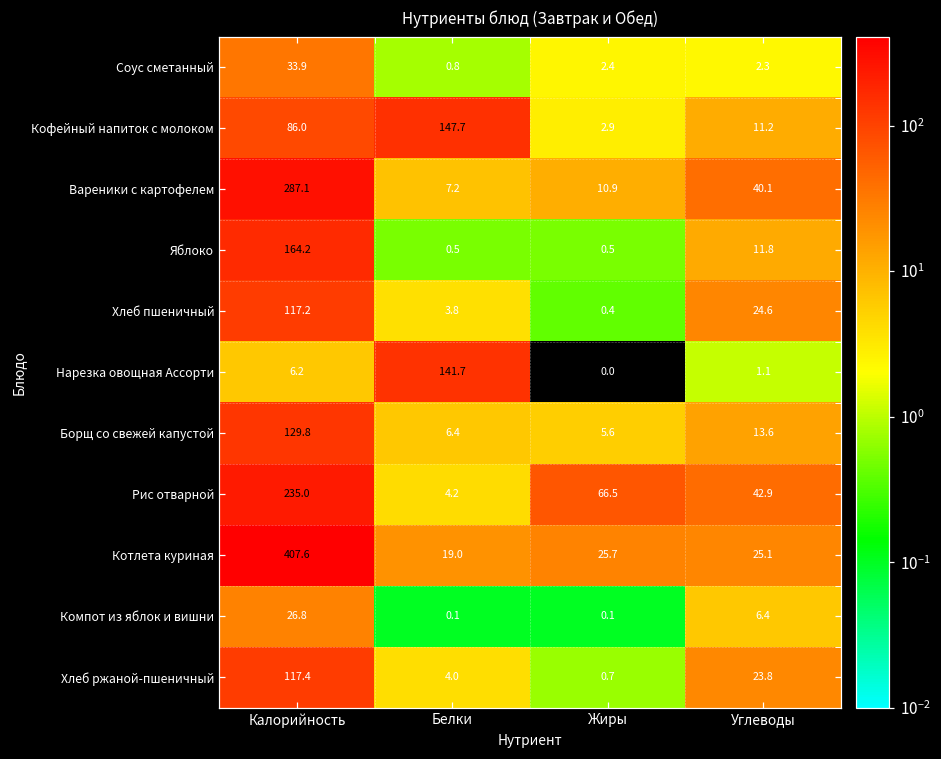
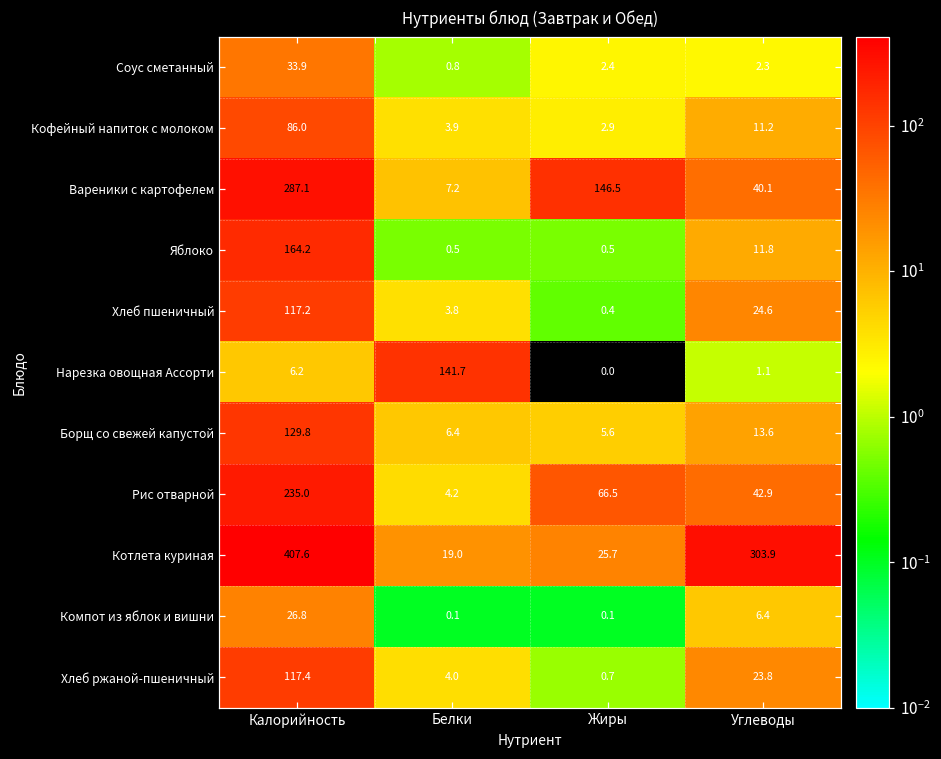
Кофейный напиток с молоком, Белки: 147.7 -> 3.9
Вареники с картофелем, Жиры: 10.9 -> 146.5
Котлета куриная, Углеводы: 25.1 -> 303.9
